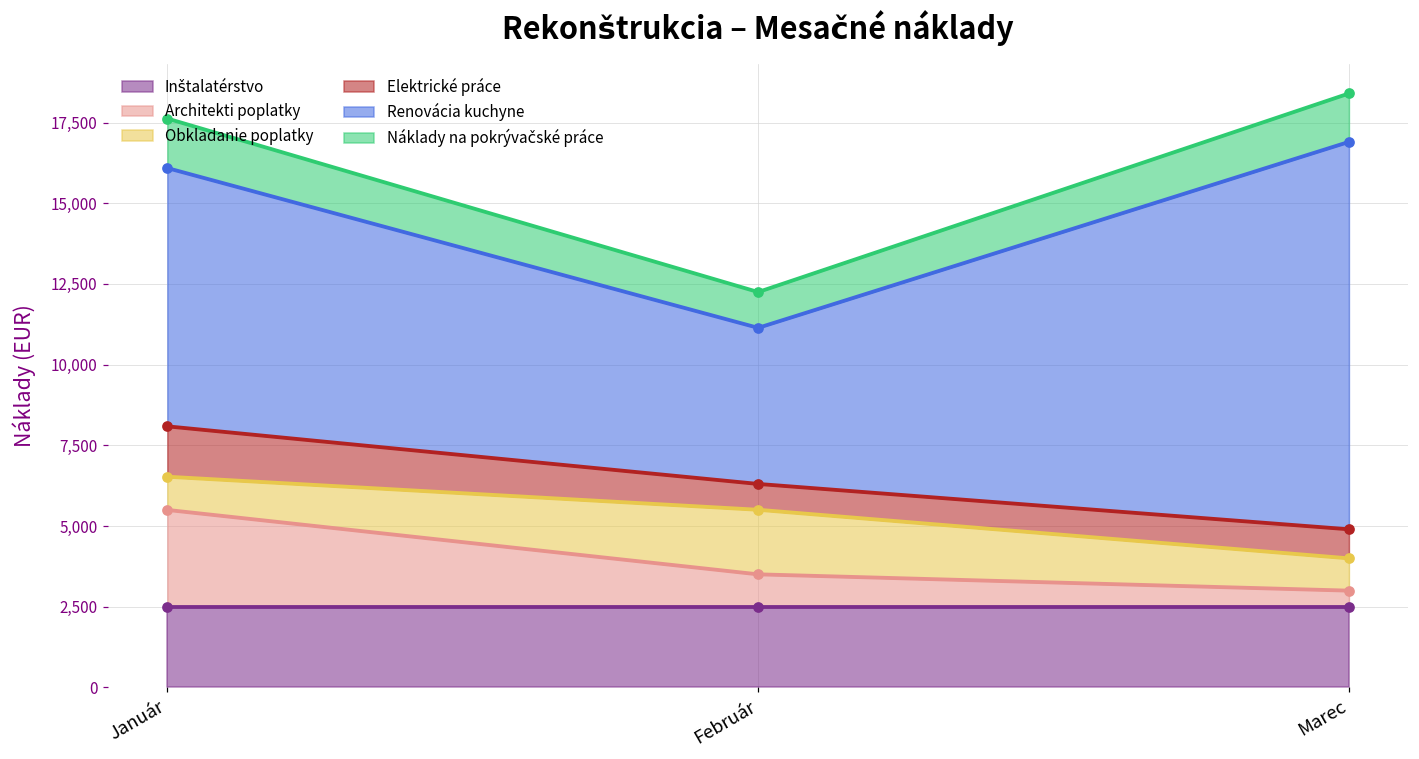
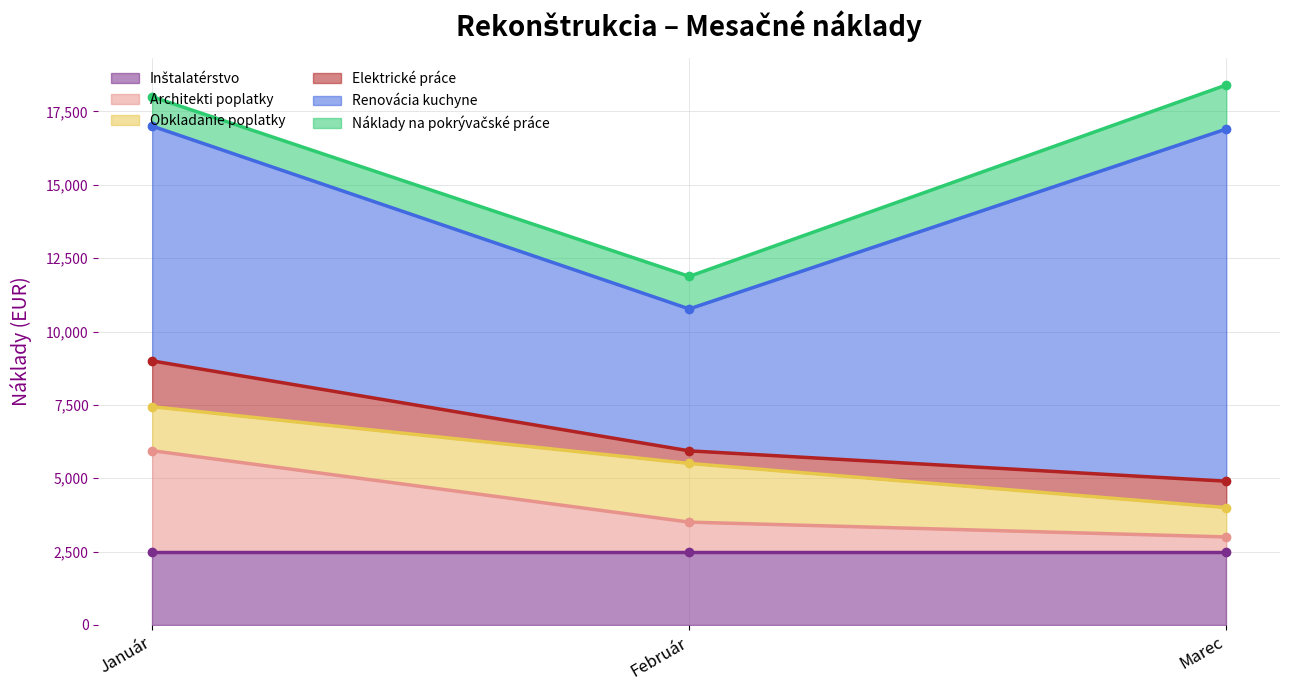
Architekti poplatky, Január: 3,000 -> 3,400
Obkladanie poplatky, Január: 1,000 -> 1,500
Náklady na pokrývačské práce, Január: 1,500 -> 1,000
Elektrické práce, Február: 800 -> 400
